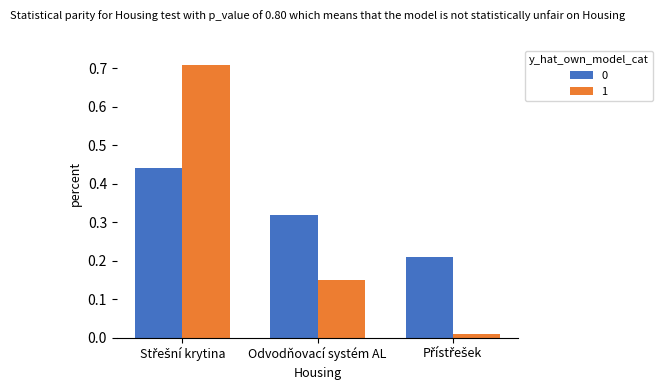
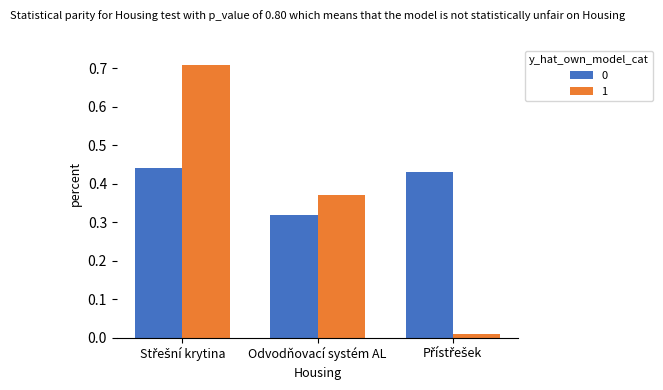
1, Odvodňovací systém AL: 0.15 -> 0.37
0, Přístřešek: 0.21 -> 0.43
